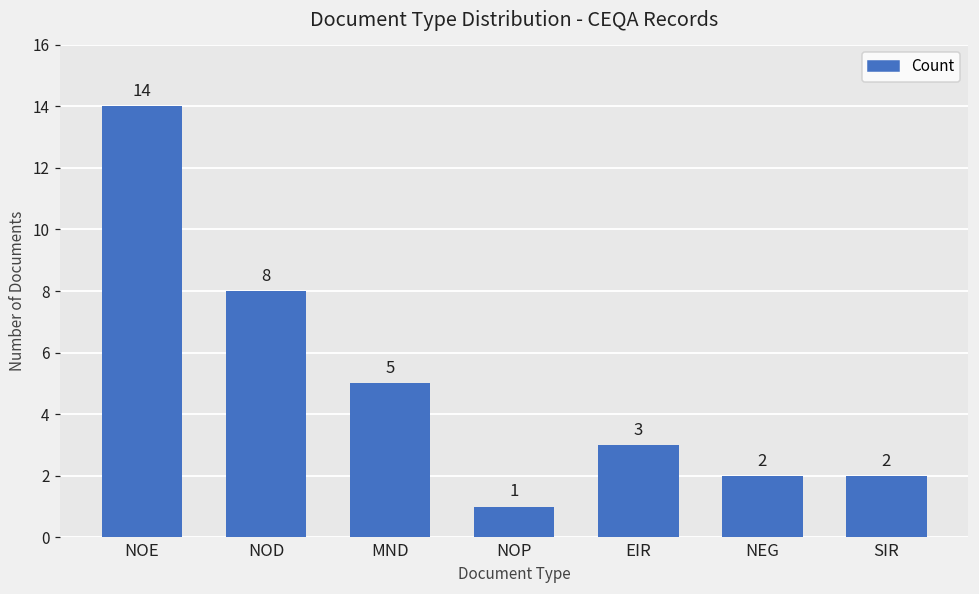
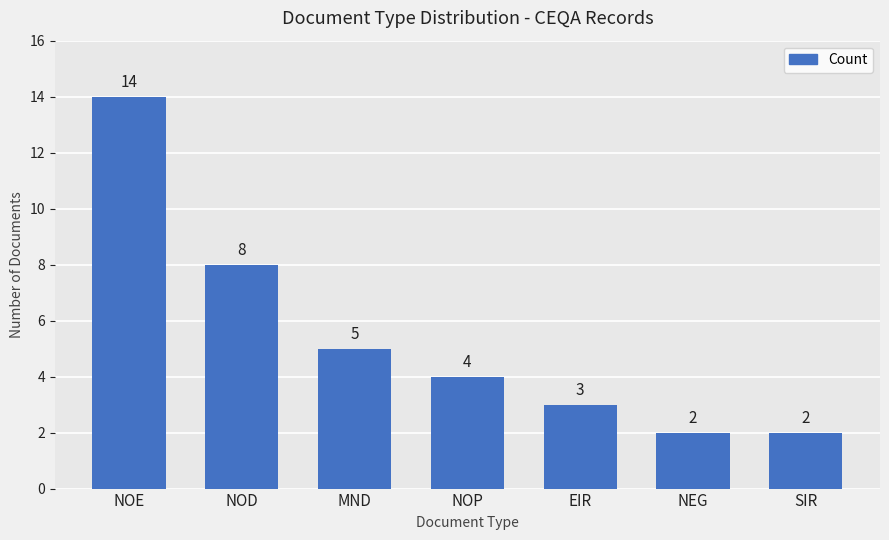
NOP: 1 -> 4
